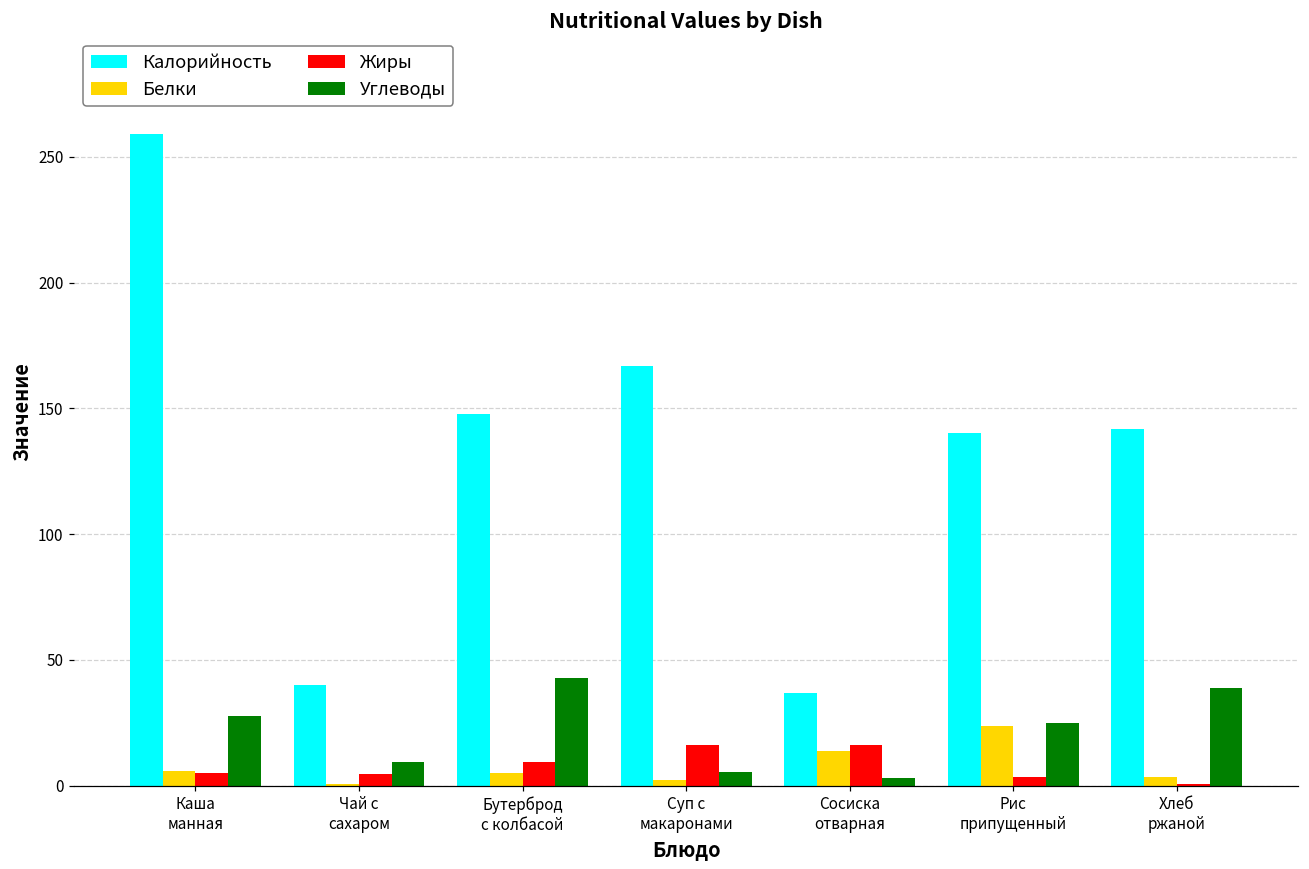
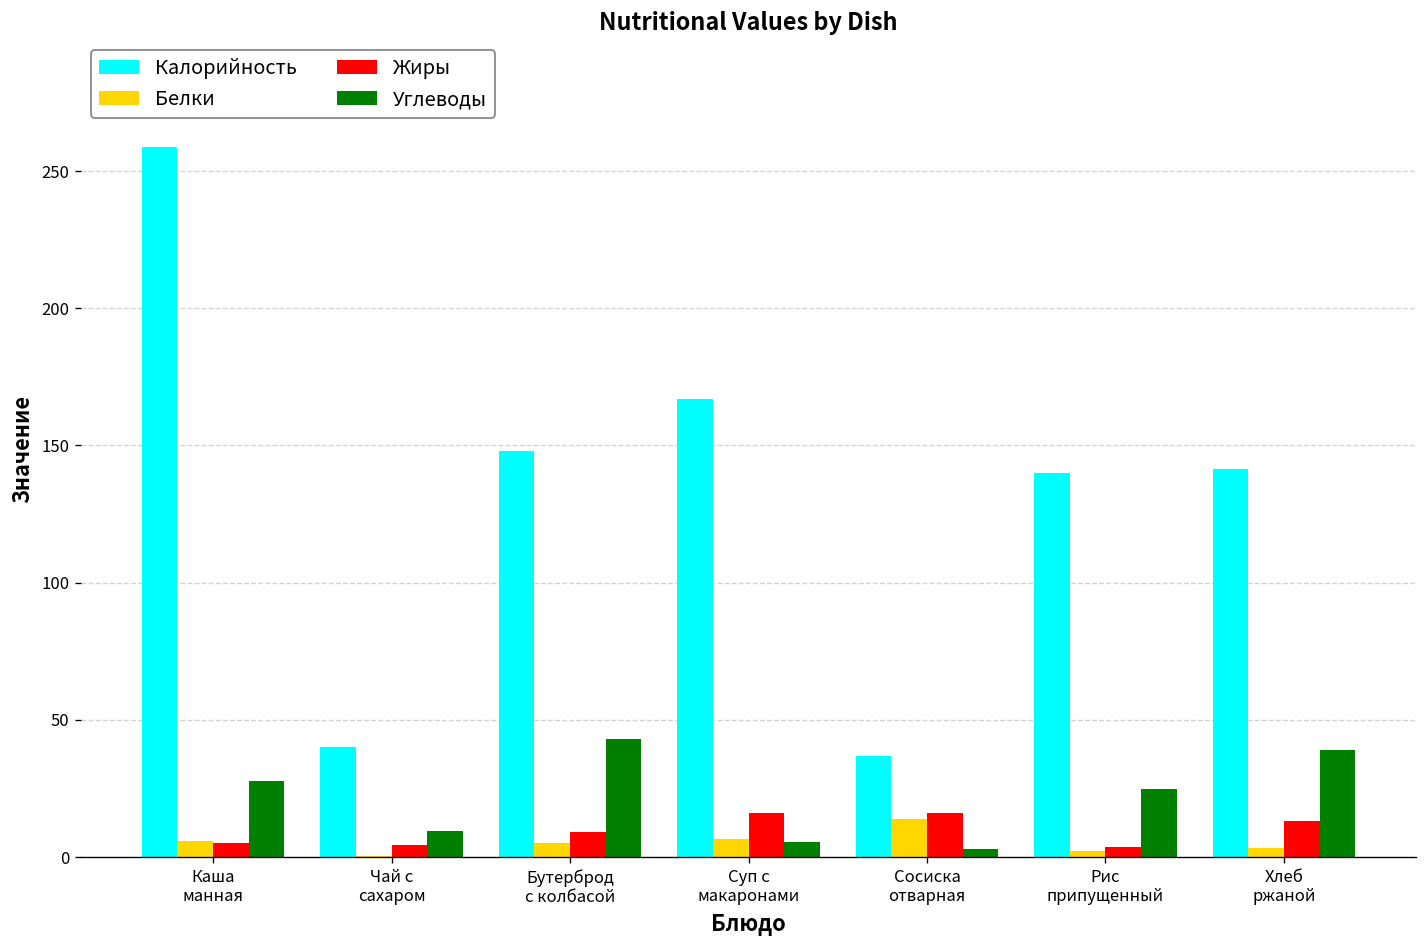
Белки, Суп с макаронами: 2 -> 7
Белки, Рис припущенный: 24 -> 2
Жиры, Хлеб ржаной: 1 -> 13
